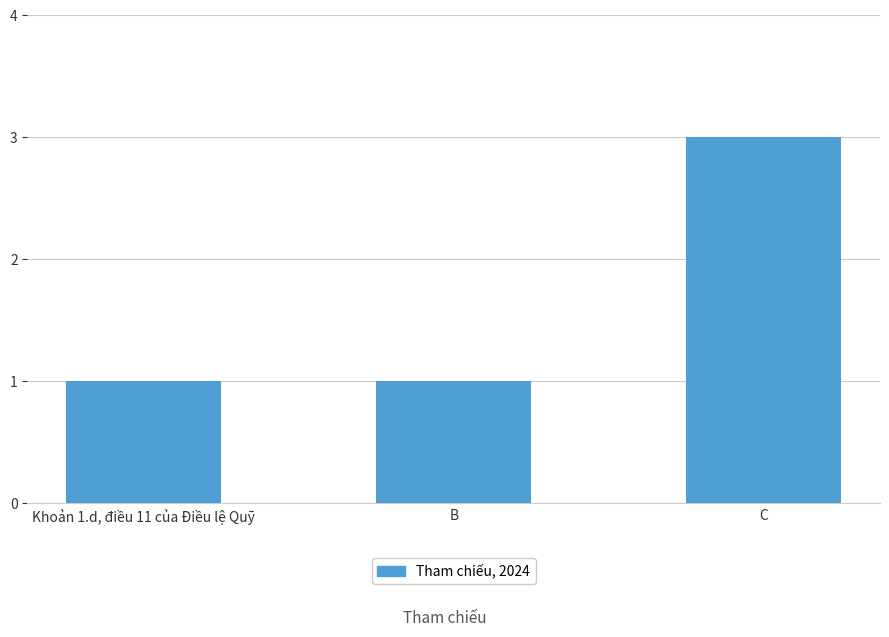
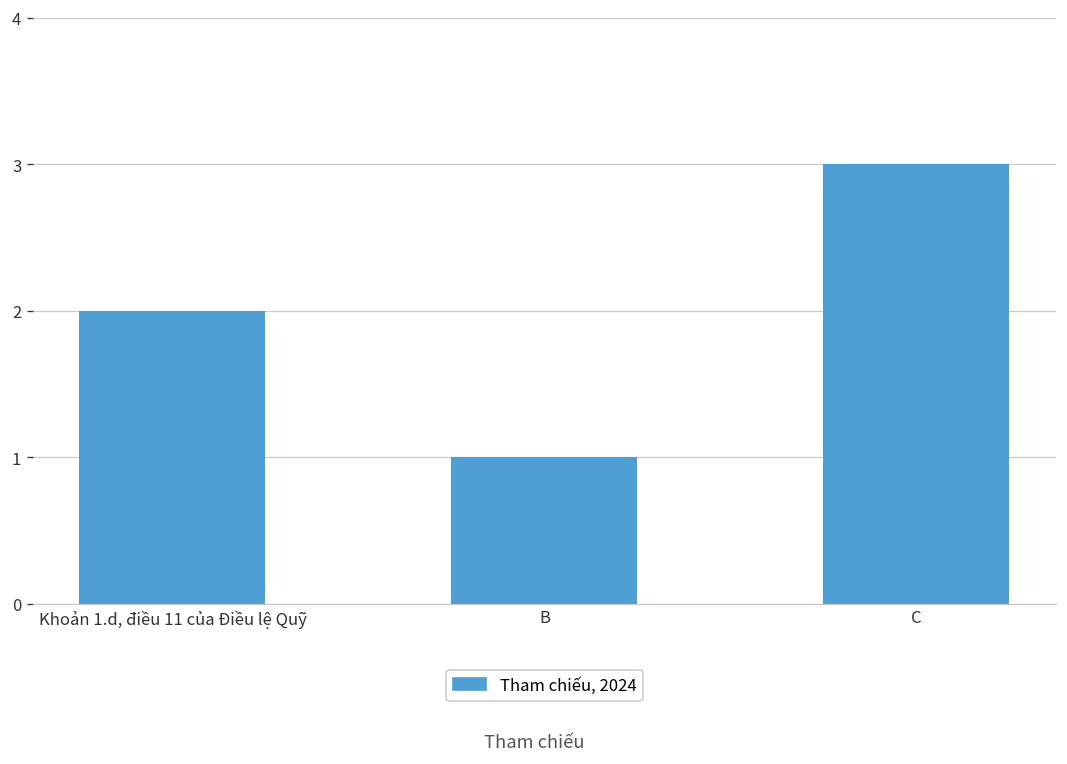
Khoản 1.d, điều 11 của Điều lệ Quỹ: 1 -> 2
